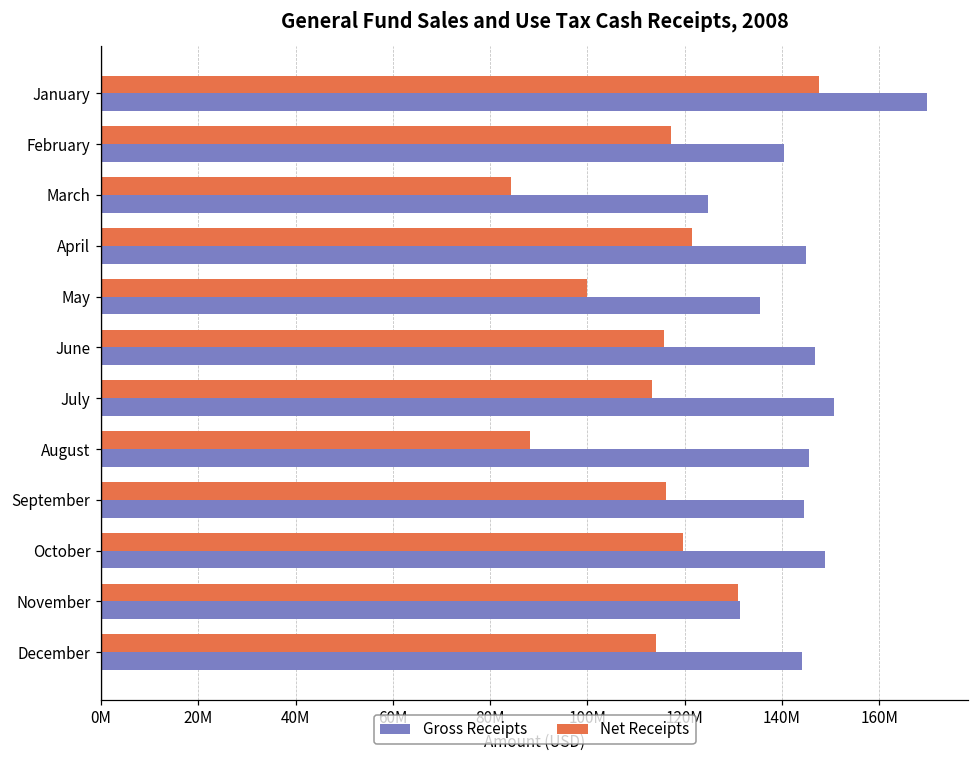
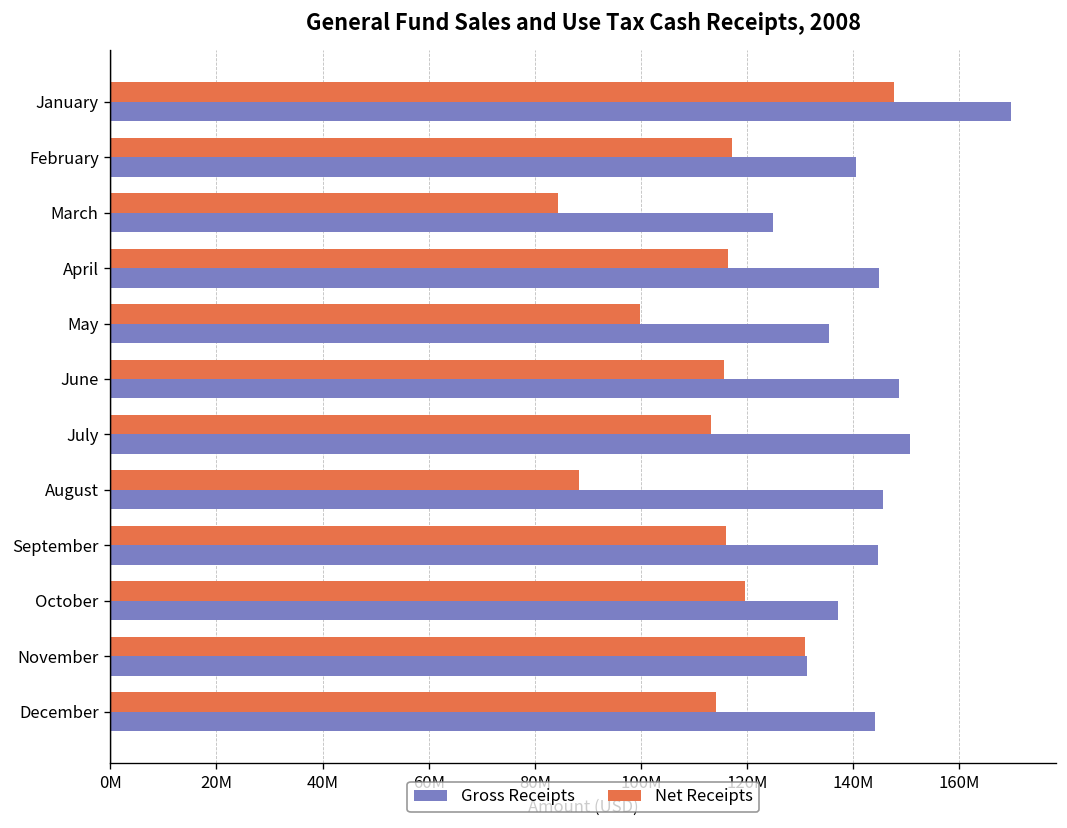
Net Receipts, April: 121000000 -> 117000000
Gross Receipts, June: 147000000 -> 149000000
Gross Receipts, October: 149000000 -> 137000000
